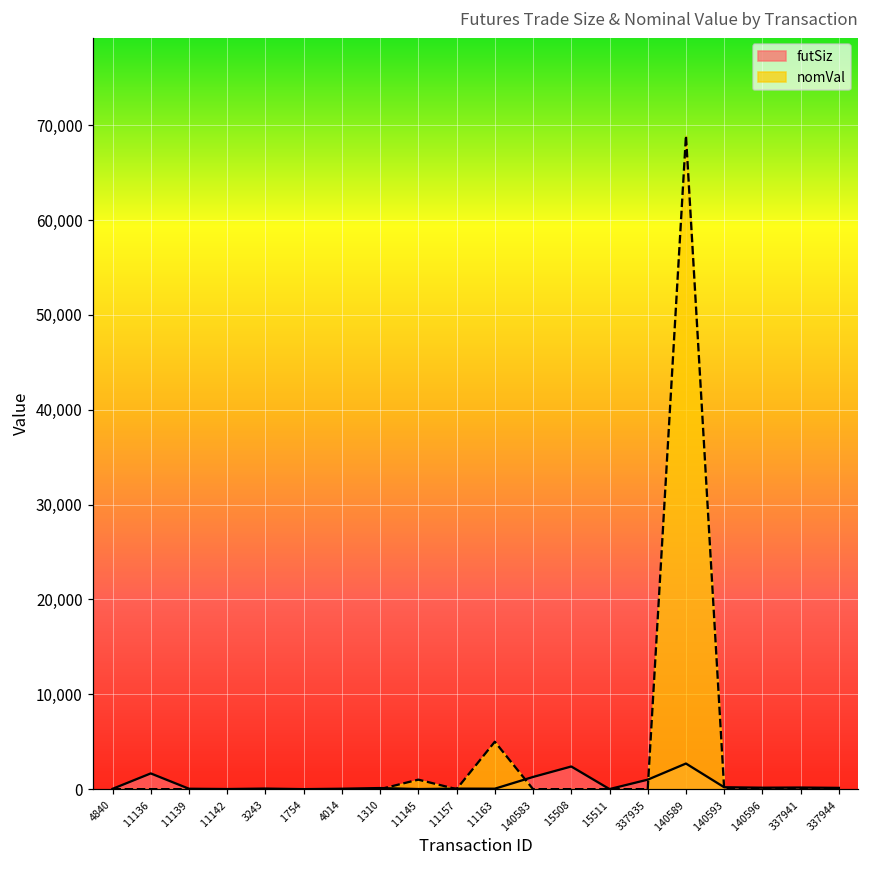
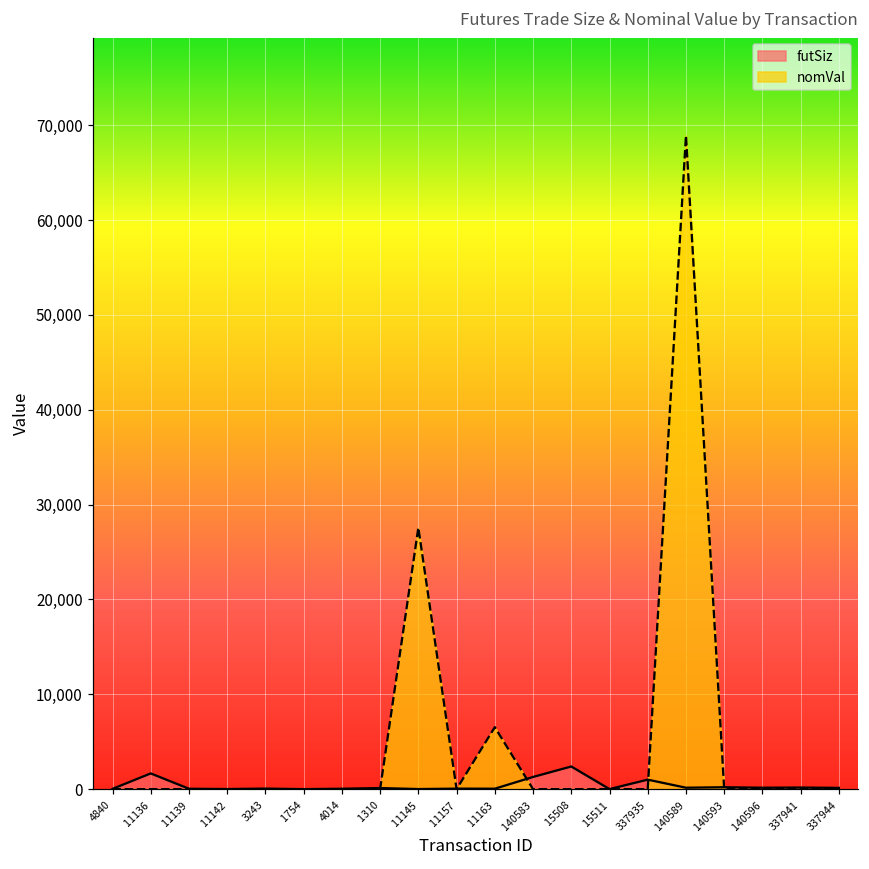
nomVal, 11145: 1,000 -> 28,000
nomVal, 11163: 5,000 -> 7,000
futSiz, 140589: 3,000 -> 0
